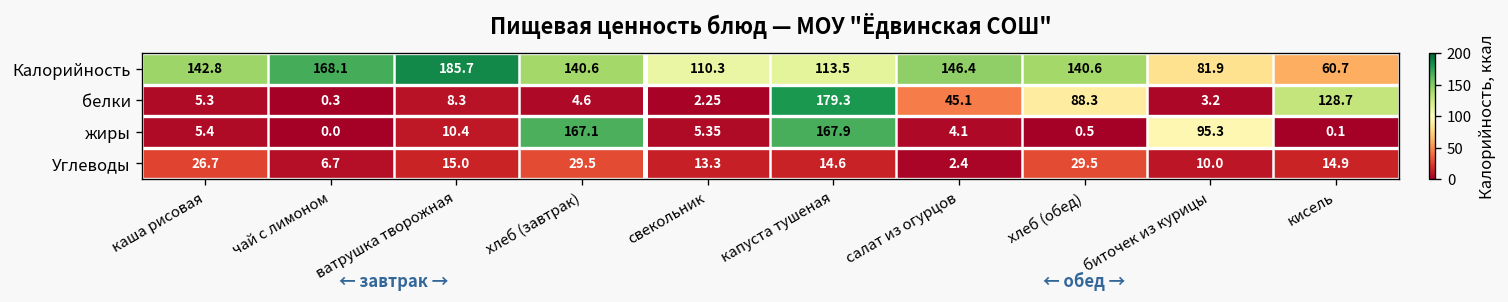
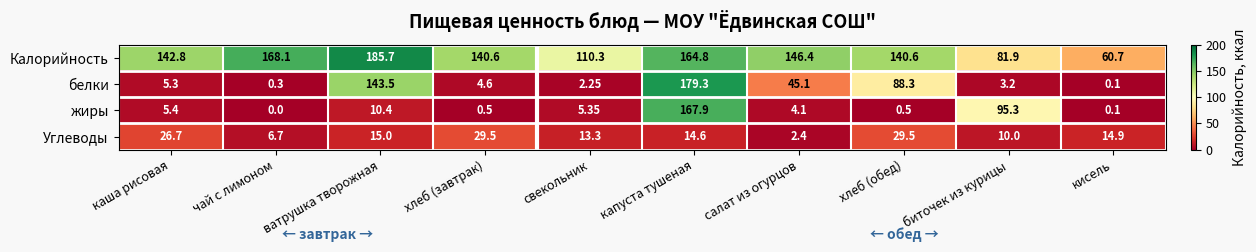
Калорийность, капуста тушеная: 113.5 -> 164.8
белки, ватрушка творожная: 8.3 -> 143.5
белки, кисель: 128.7 -> 0.1
жиры, хлеб (завтрак): 167.1 -> 0.5
